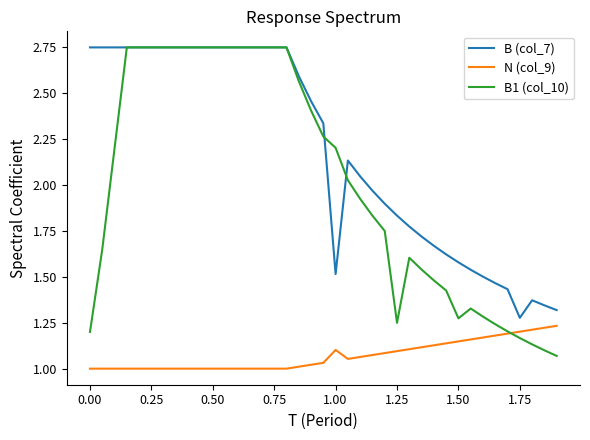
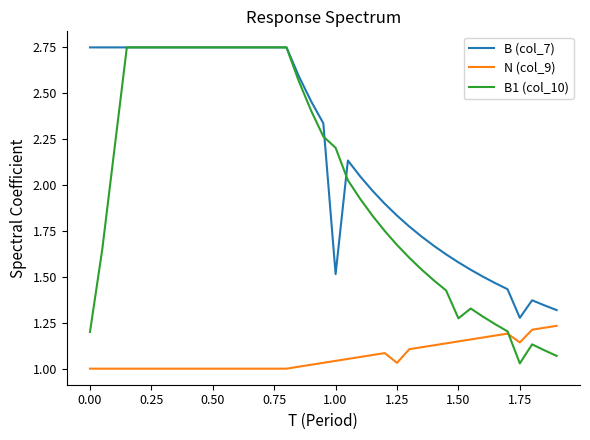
N (col_9), 1.00: 1.10 -> 1.04
N (col_9), 1.25: 1.10 -> 1.03
B1 (col_10), 1.25: 1.25 -> 1.67
N (col_9), 1.75: 1.20 -> 1.14
B1 (col_10), 1.75: 1.17 -> 1.03
